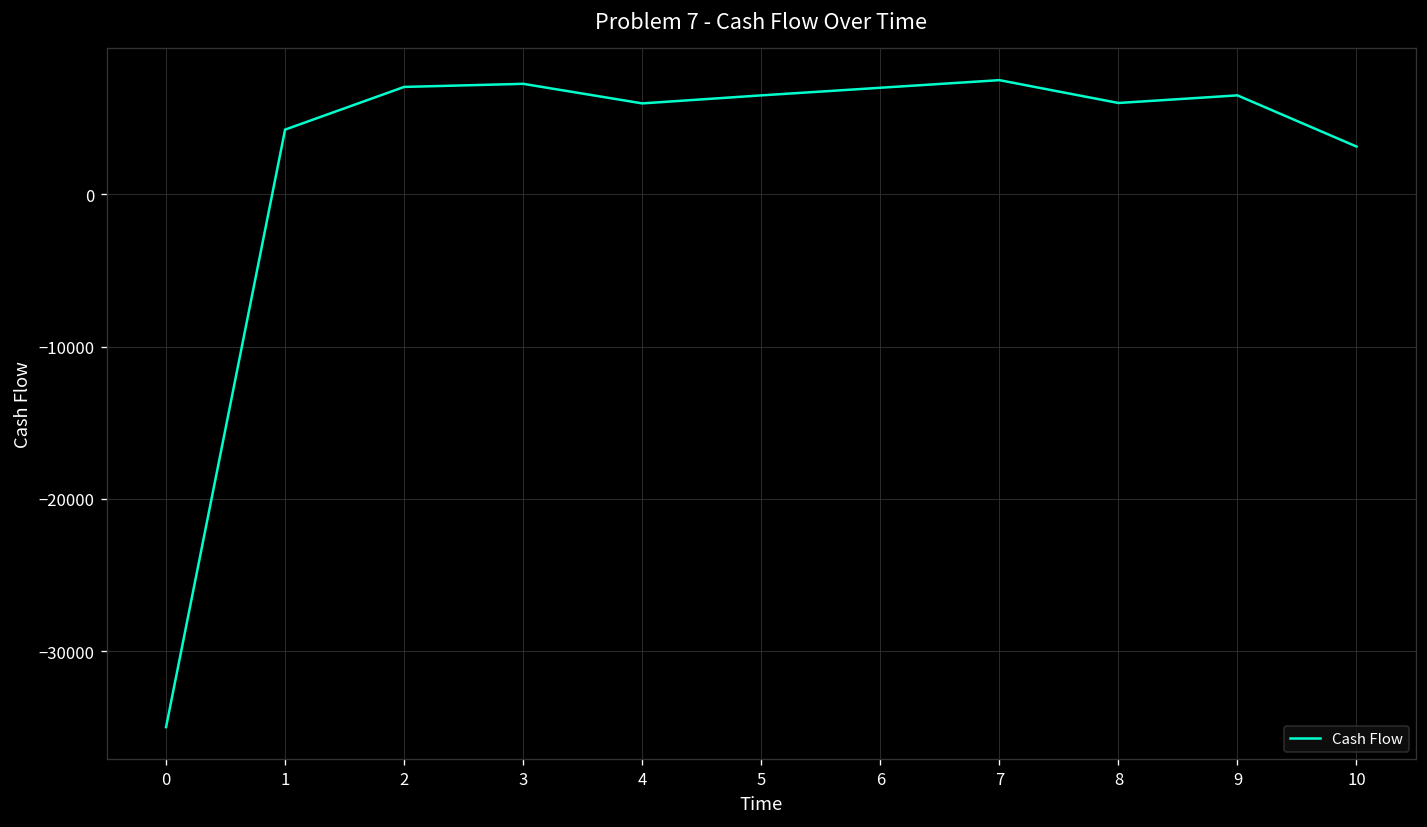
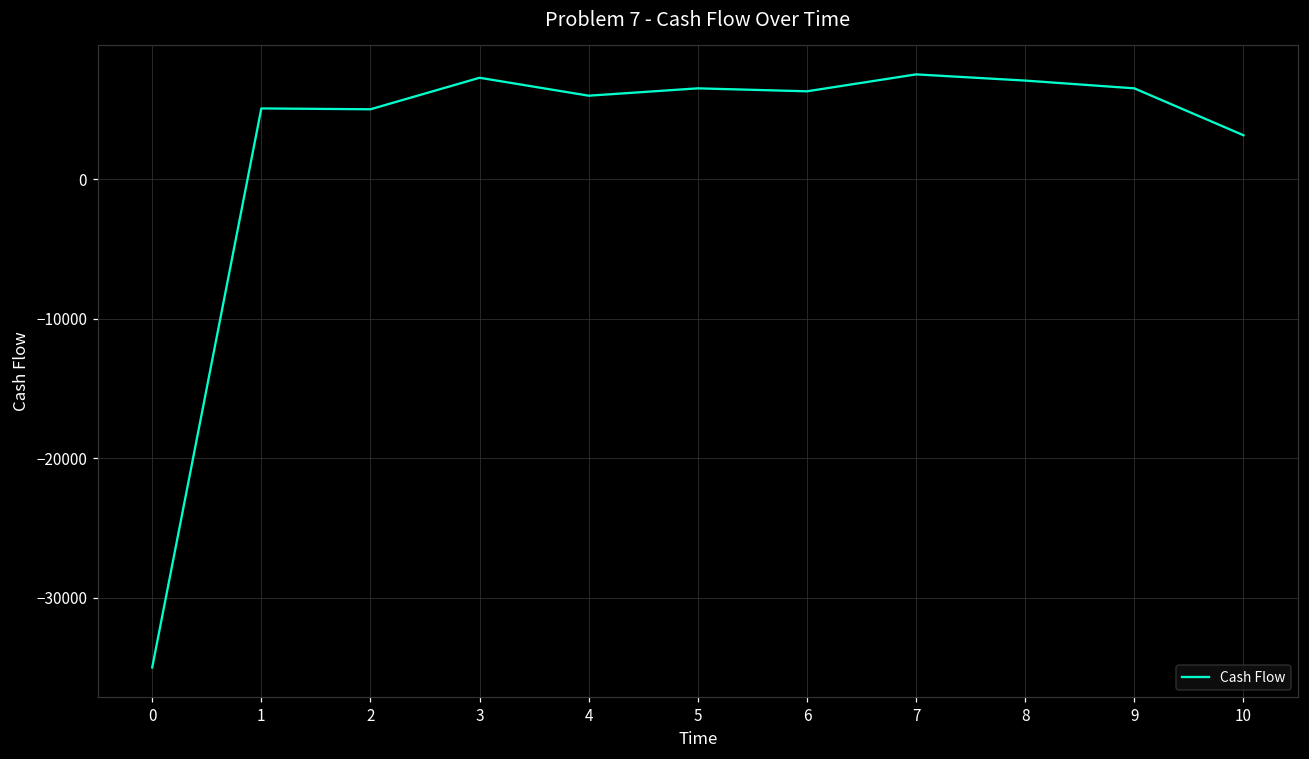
1: 4300 -> 5100
2: 7100 -> 5000
6: 7000 -> 6300
8: 6000 -> 7100
